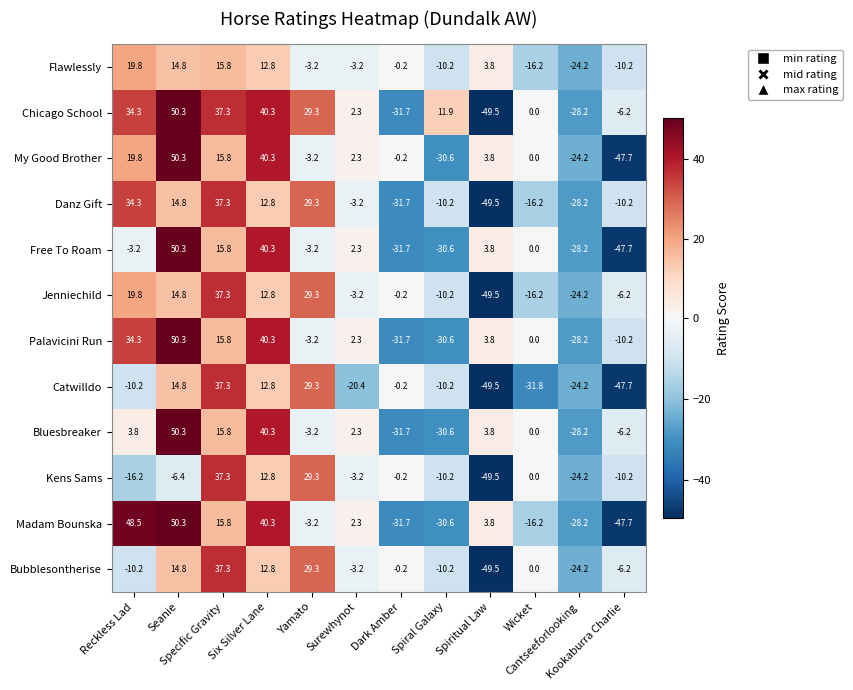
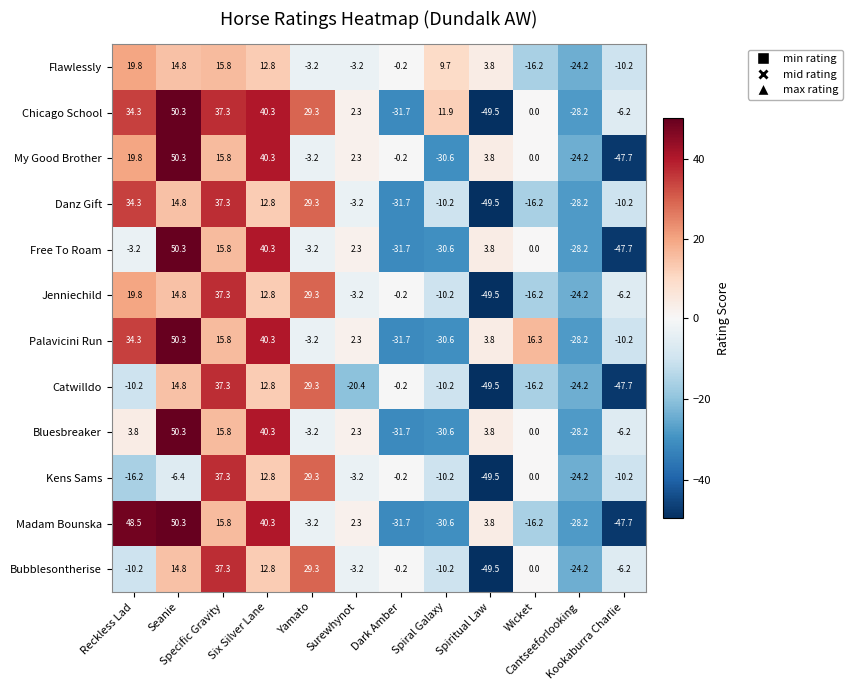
Flawlessly, Spiral Galaxy: -10.2 -> 9.7
Palavicini Run, Wicket: 0.0 -> 16.3
Catwilldo, Wicket: -31.8 -> -16.2
